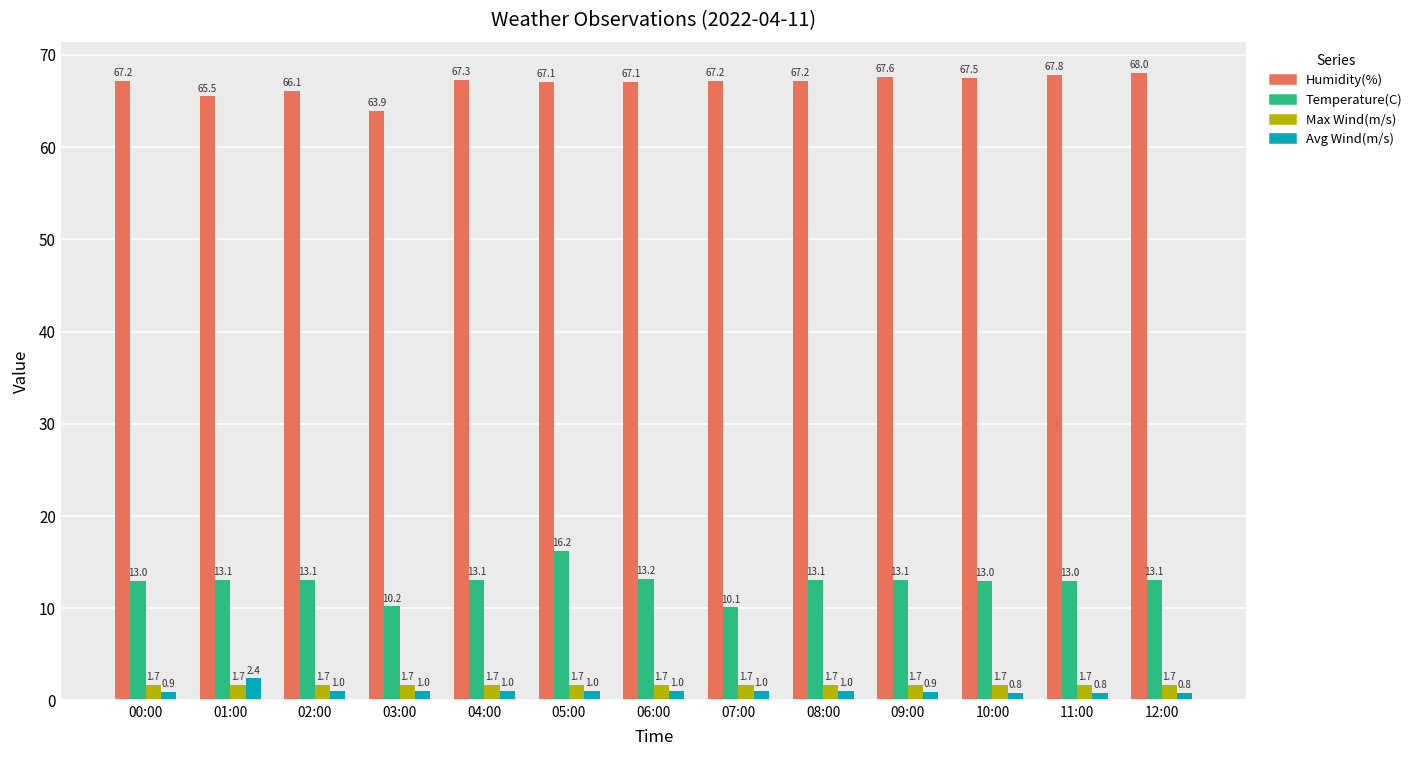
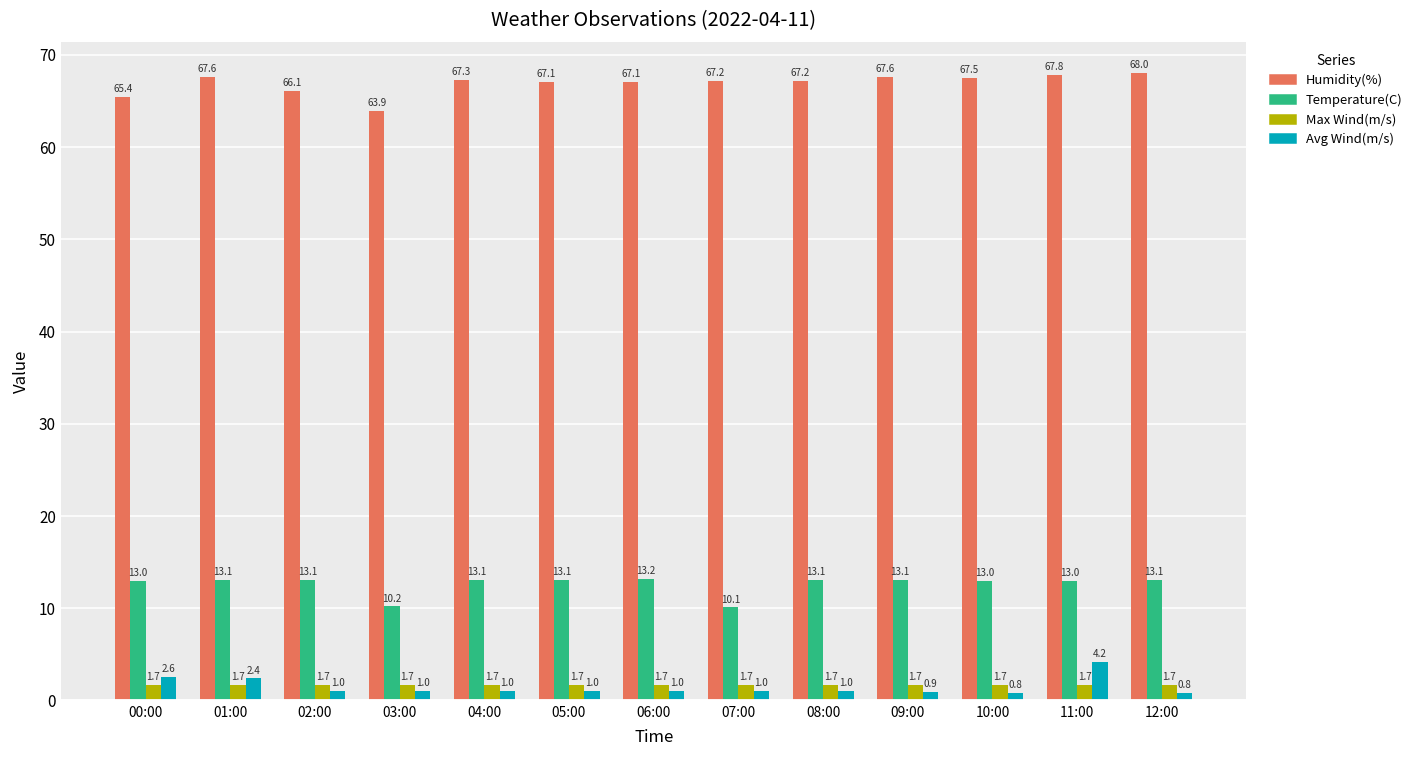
Humidity(%), 00:00: 67.2 -> 65.4
Avg Wind(m/s), 00:00: 0.9 -> 2.6
Humidity(%), 01:00: 65.5 -> 67.6
Temperature(C), 05:00: 16.2 -> 13.1
Avg Wind(m/s), 11:00: 0.8 -> 4.2
